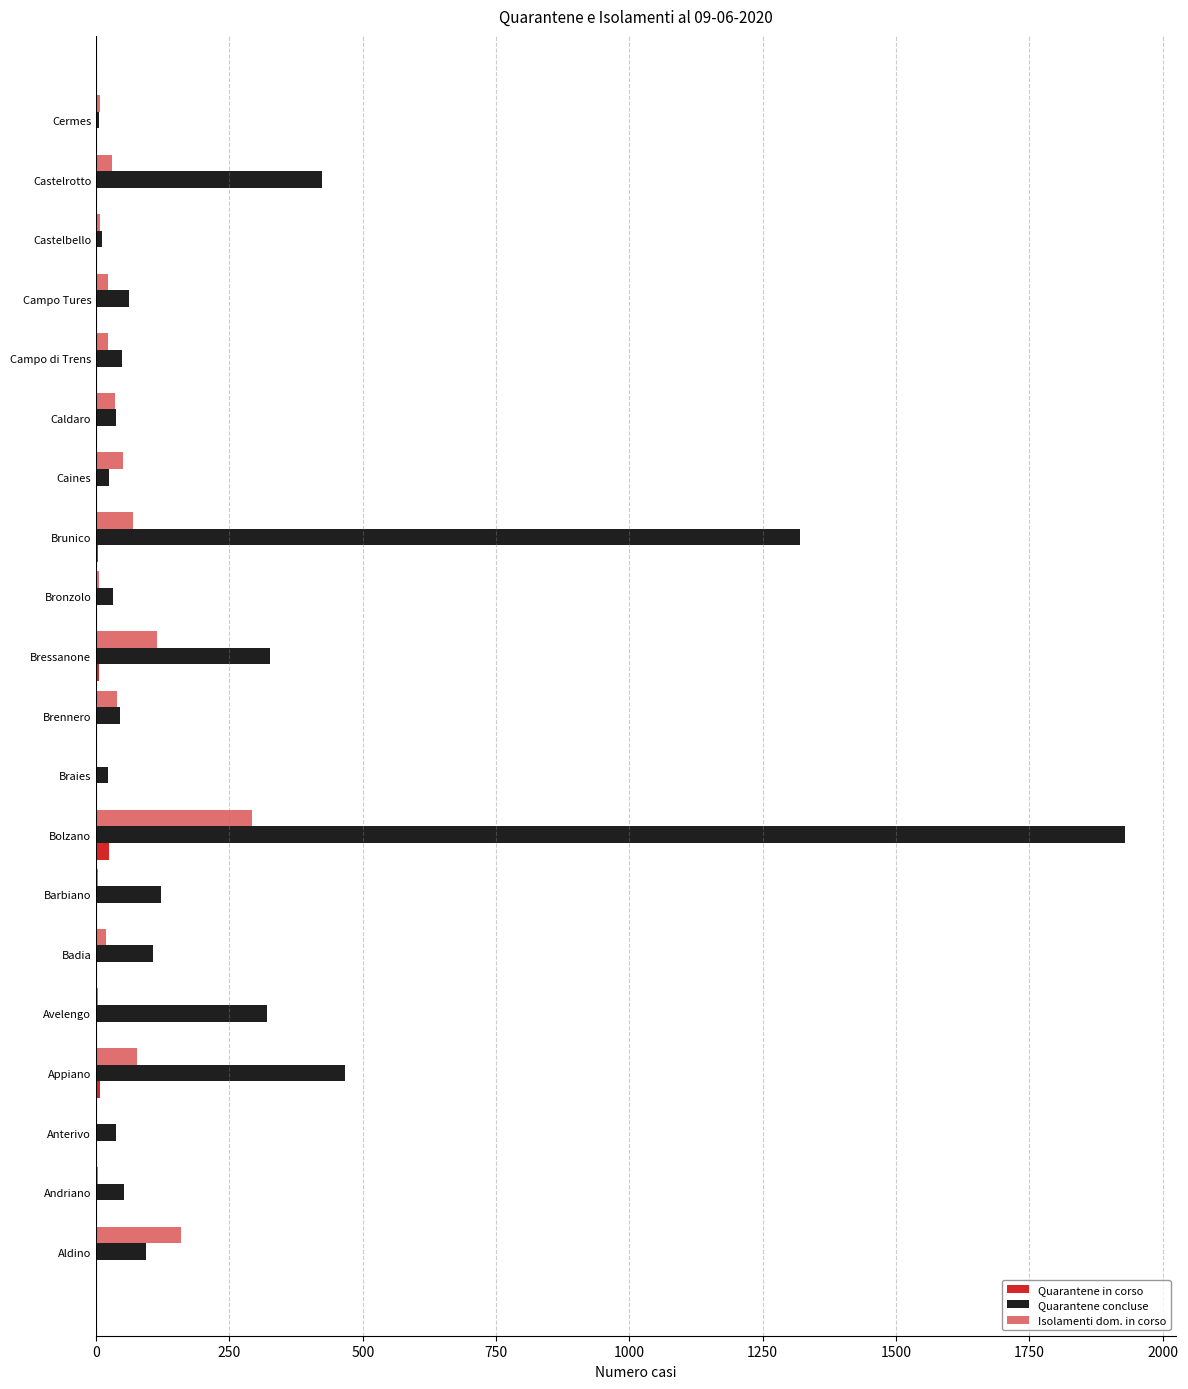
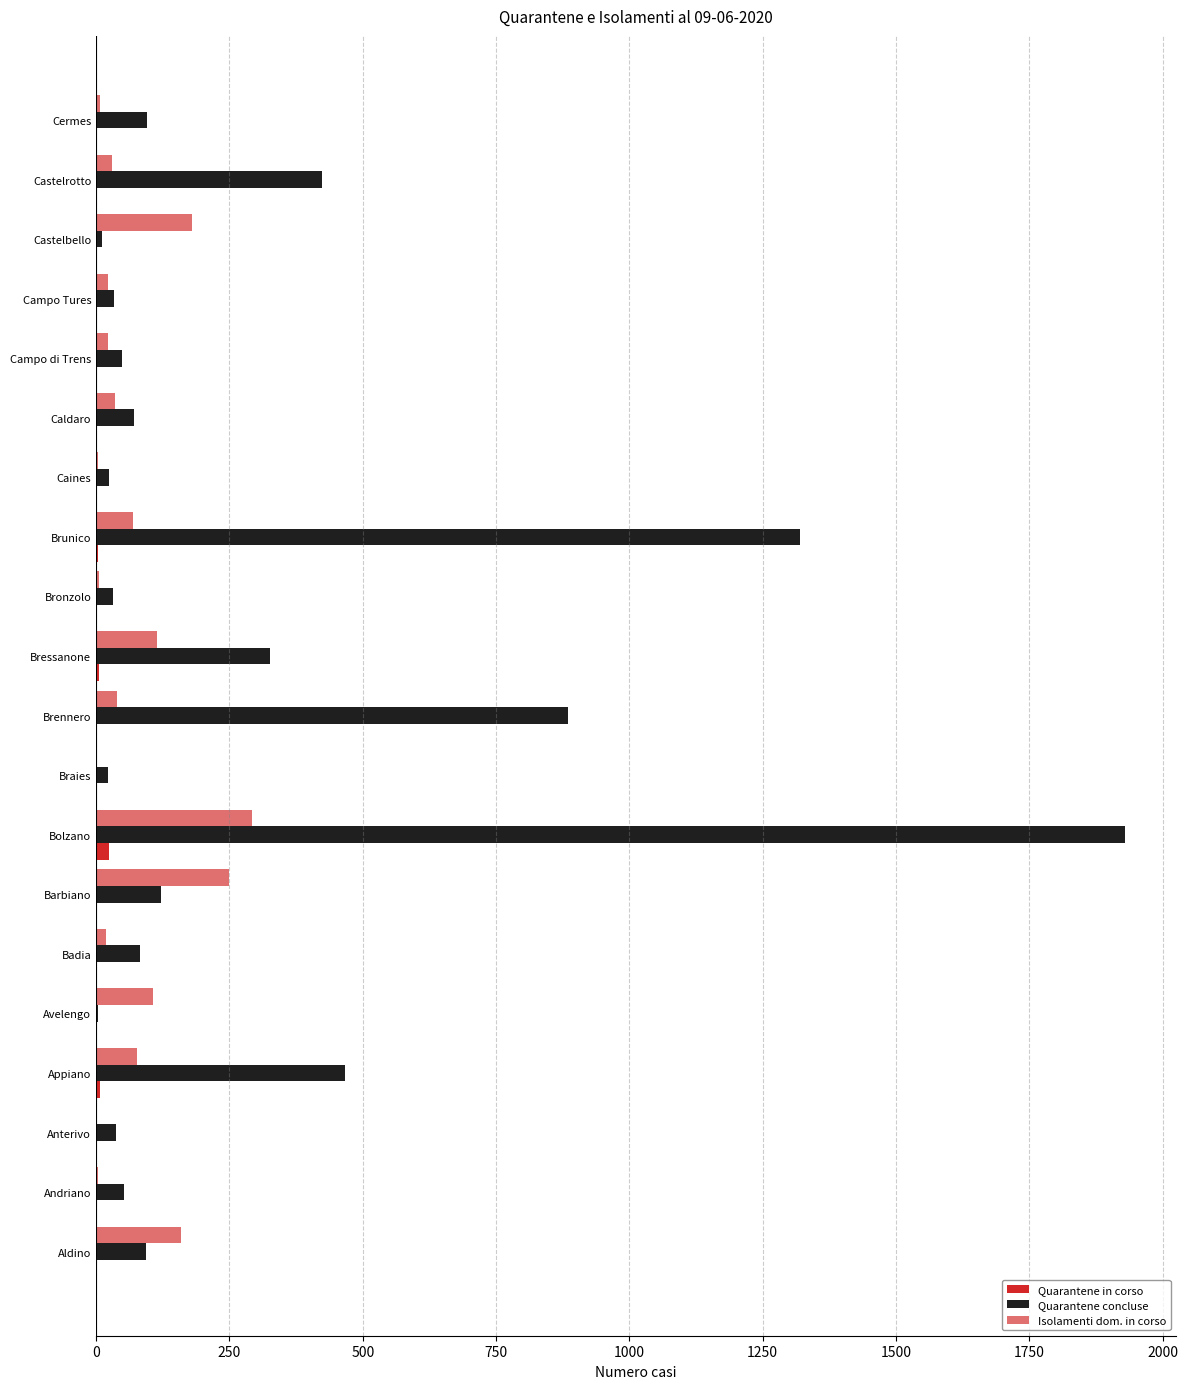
Quarantene concluse, Cermes: 10 -> 100
Isolamenti dom. in corso, Castelbello: 10 -> 180
Quarantene concluse, Campo Tures: 60 -> 30
Quarantene concluse, Caldaro: 40 -> 70
Isolamenti dom. in corso, Caines: 50 -> 0
Quarantene concluse, Brennero: 40 -> 890
Isolamenti dom. in corso, Barbiano: 0 -> 250
Quarantene concluse, Badia: 110 -> 80
Isolamenti dom. in corso, Avelengo: 0 -> 110
Quarantene concluse, Avelengo: 320 -> 0
